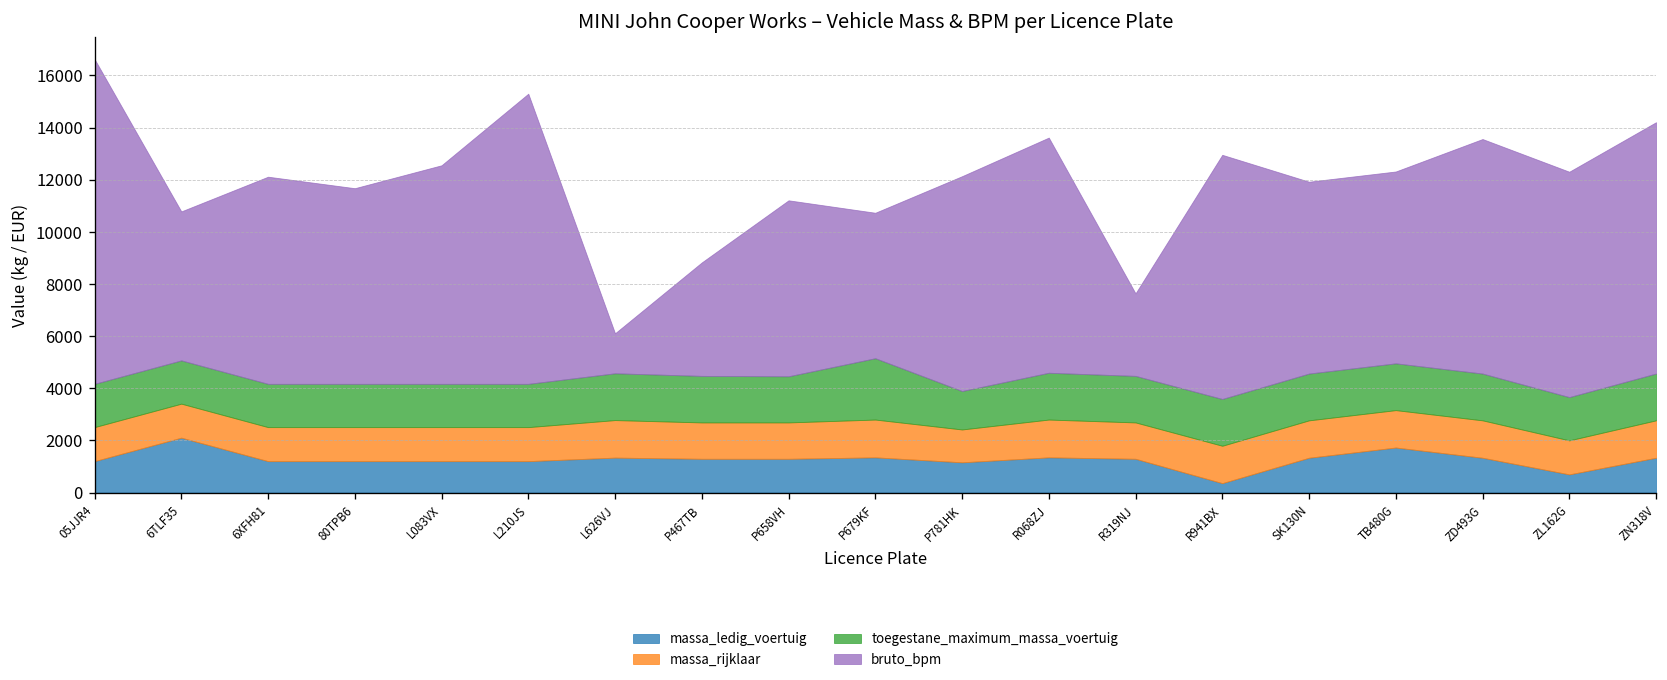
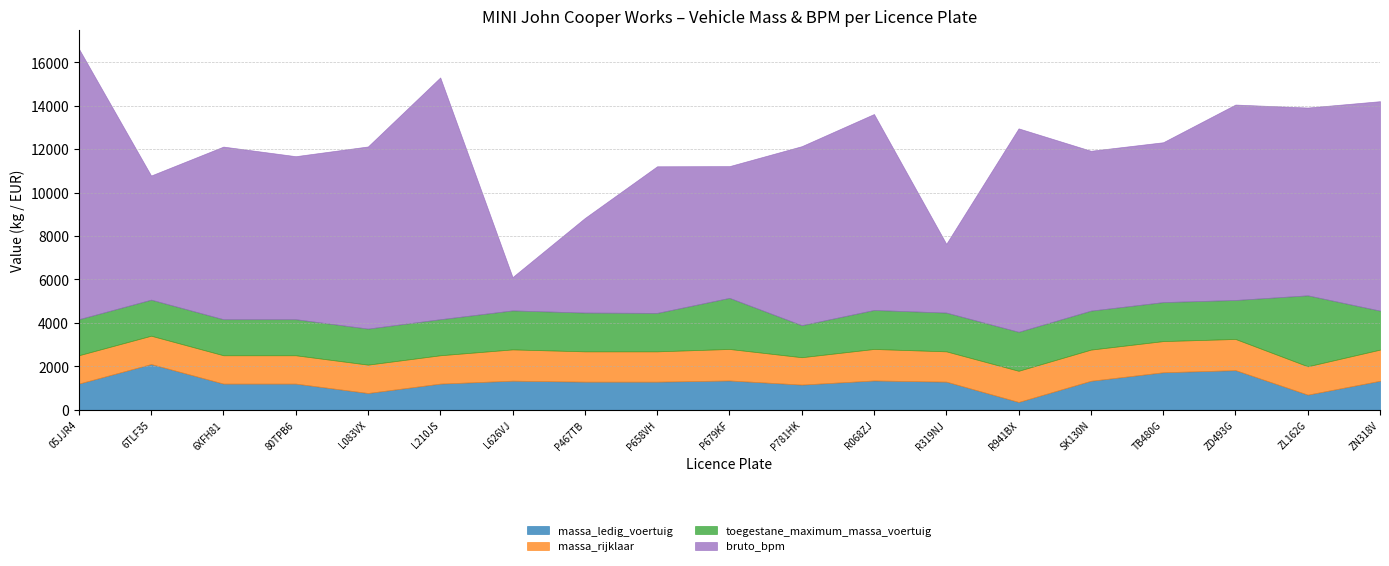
massa_ledig_voertuig, L083VX: 1200 -> 800
bruto_bpm, P679KF: 5600 -> 6100
massa_ledig_voertuig, ZD493G: 1300 -> 1800
toegestane_maximum_massa_voertuig, ZL162G: 1700 -> 3300
